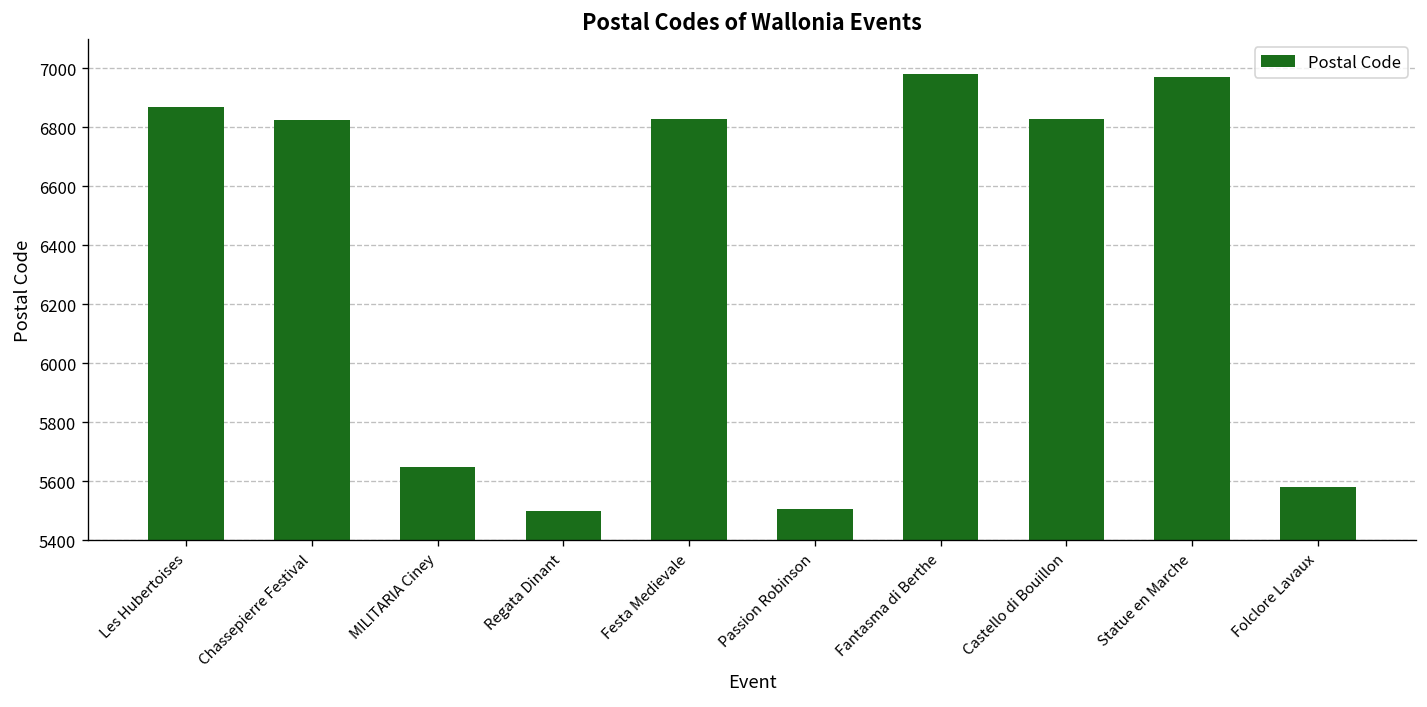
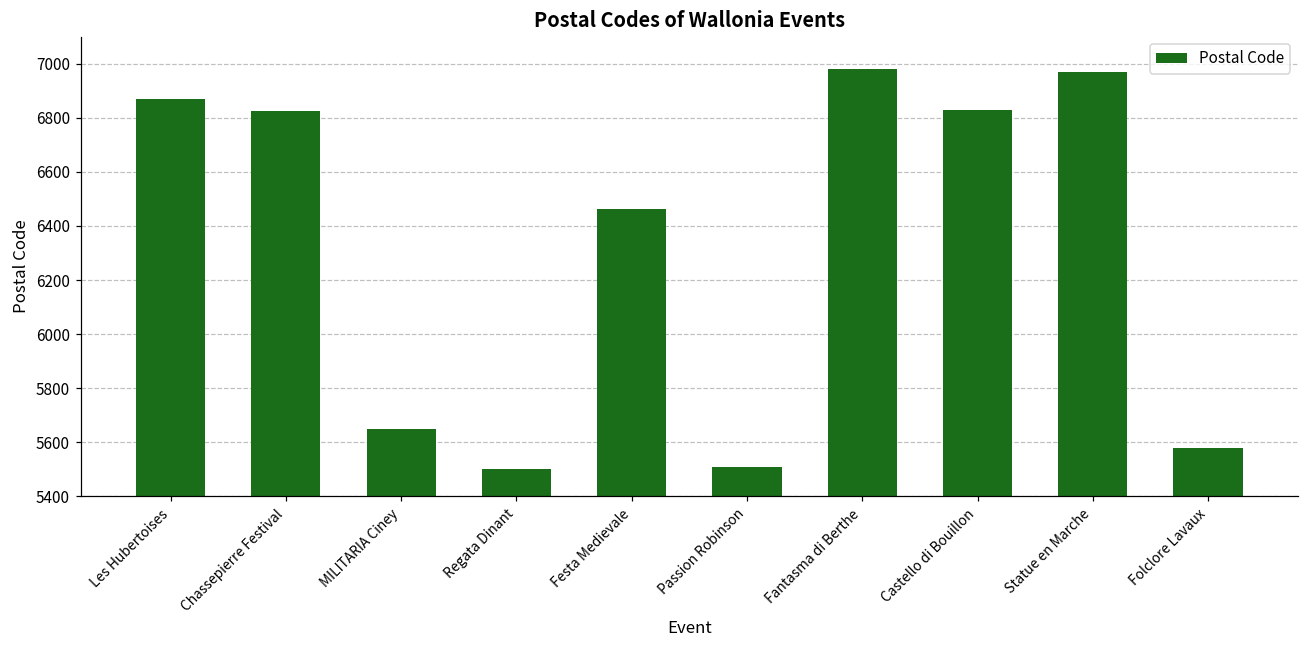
Festa Medievale: 6830 -> 6460
